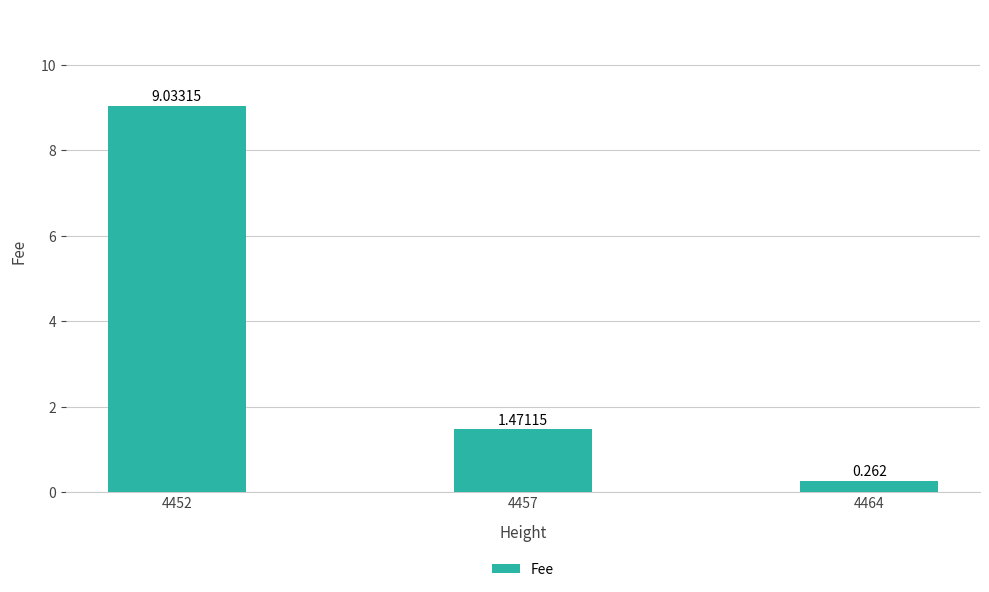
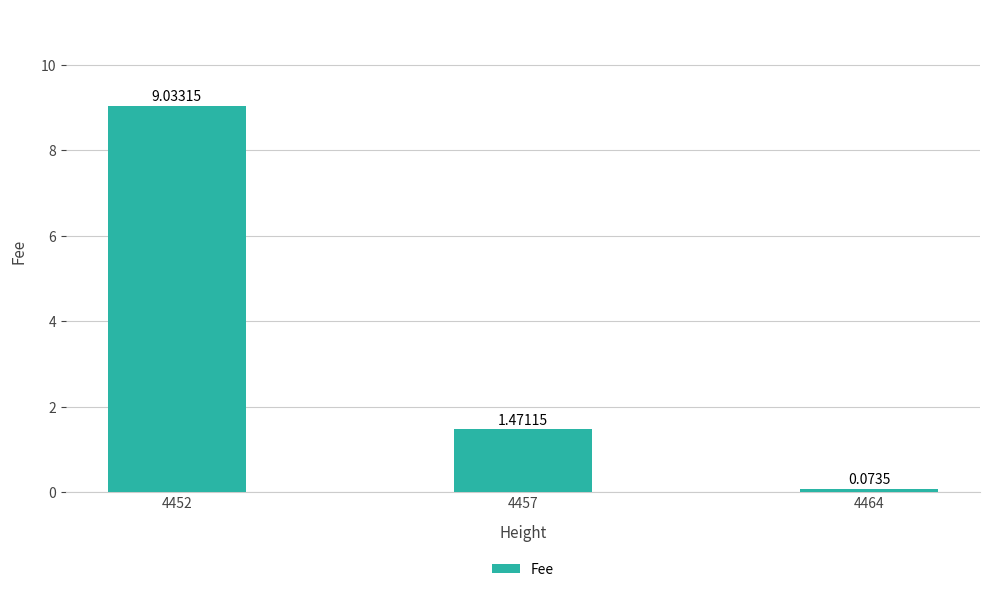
4464: 0.262 -> 0.0735
